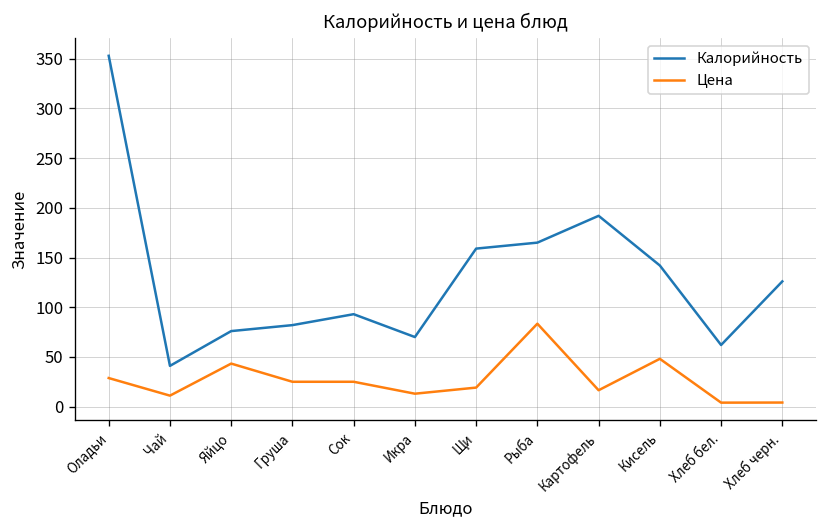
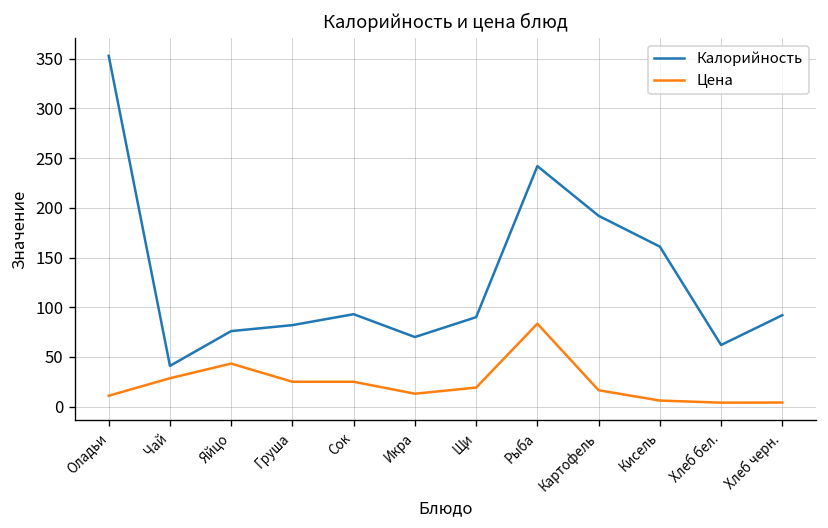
Цена, Оладьи: 30 -> 10
Цена, Чай: 10 -> 30
Калорийность, Щи: 160 -> 90
Калорийность, Рыба: 170 -> 240
Калорийность, Кисель: 140 -> 160
Цена, Кисель: 50 -> 10
Калорийность, Хлеб черн.: 130 -> 90
